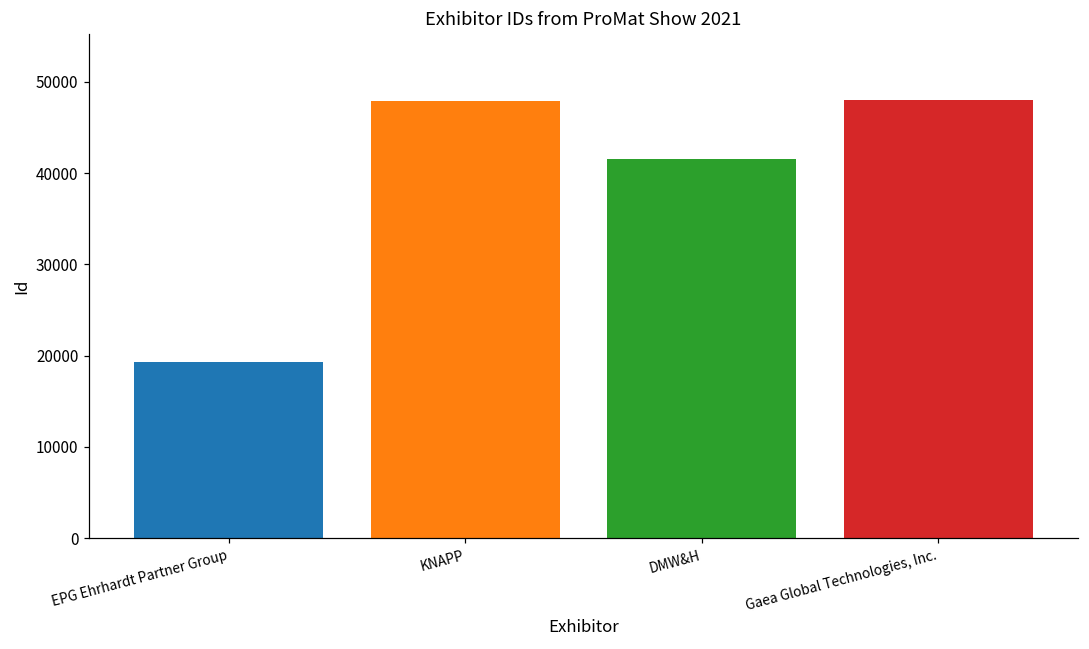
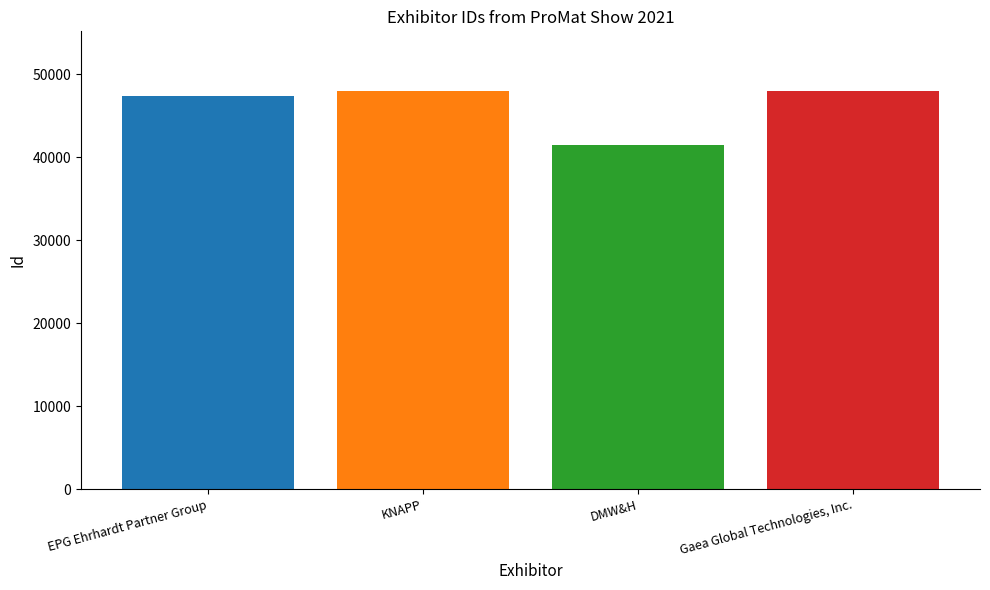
EPG Ehrhardt Partner Group: 19000 -> 47000
